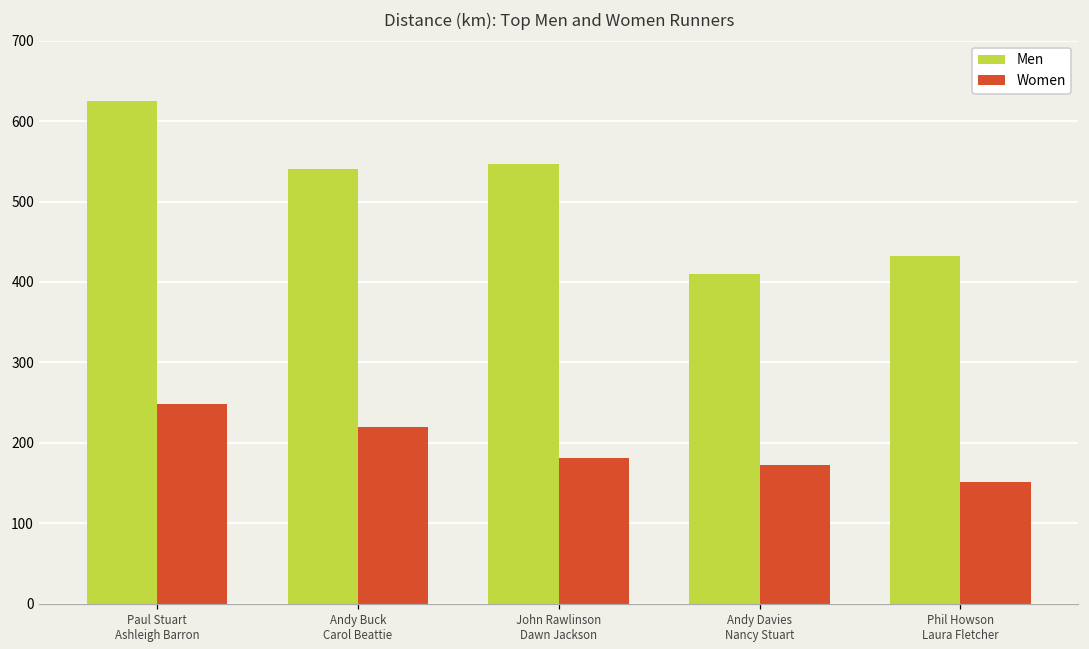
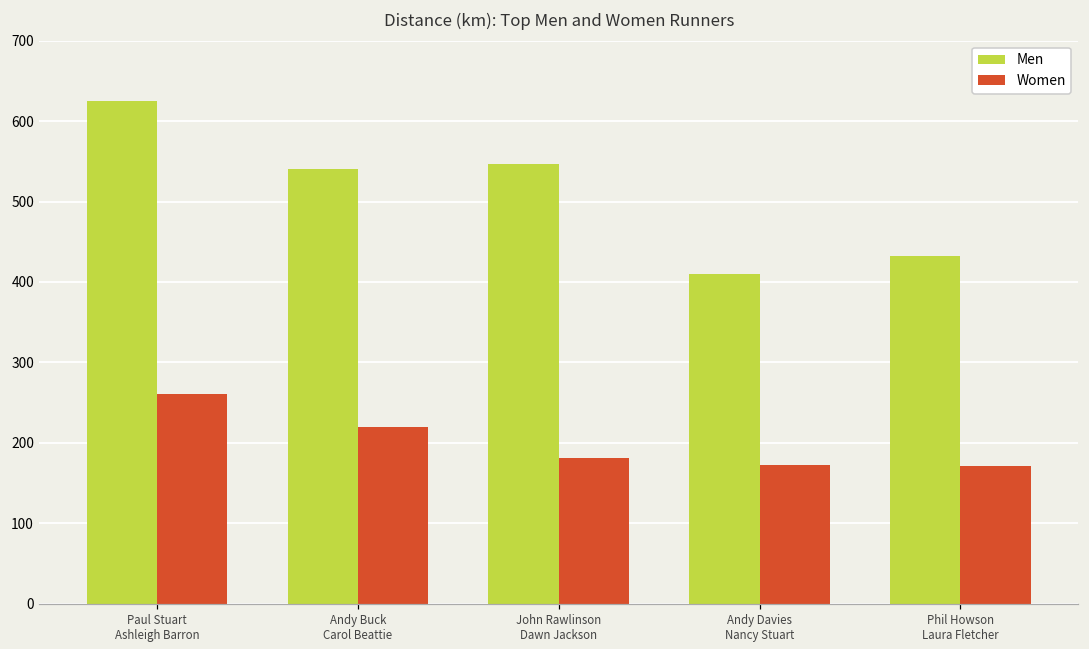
Women, Paul Stuart Ashleigh Barron: 250 -> 260
Women, Phil Howson Laura Fletcher: 150 -> 170
